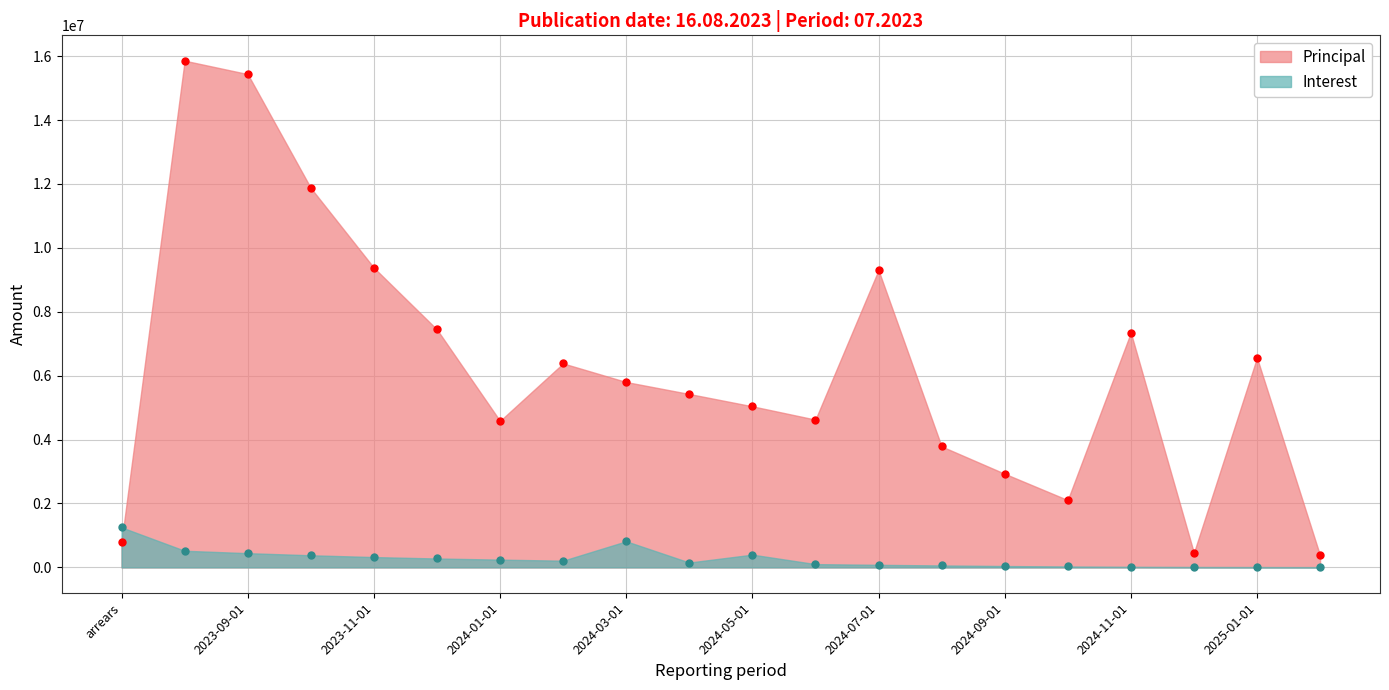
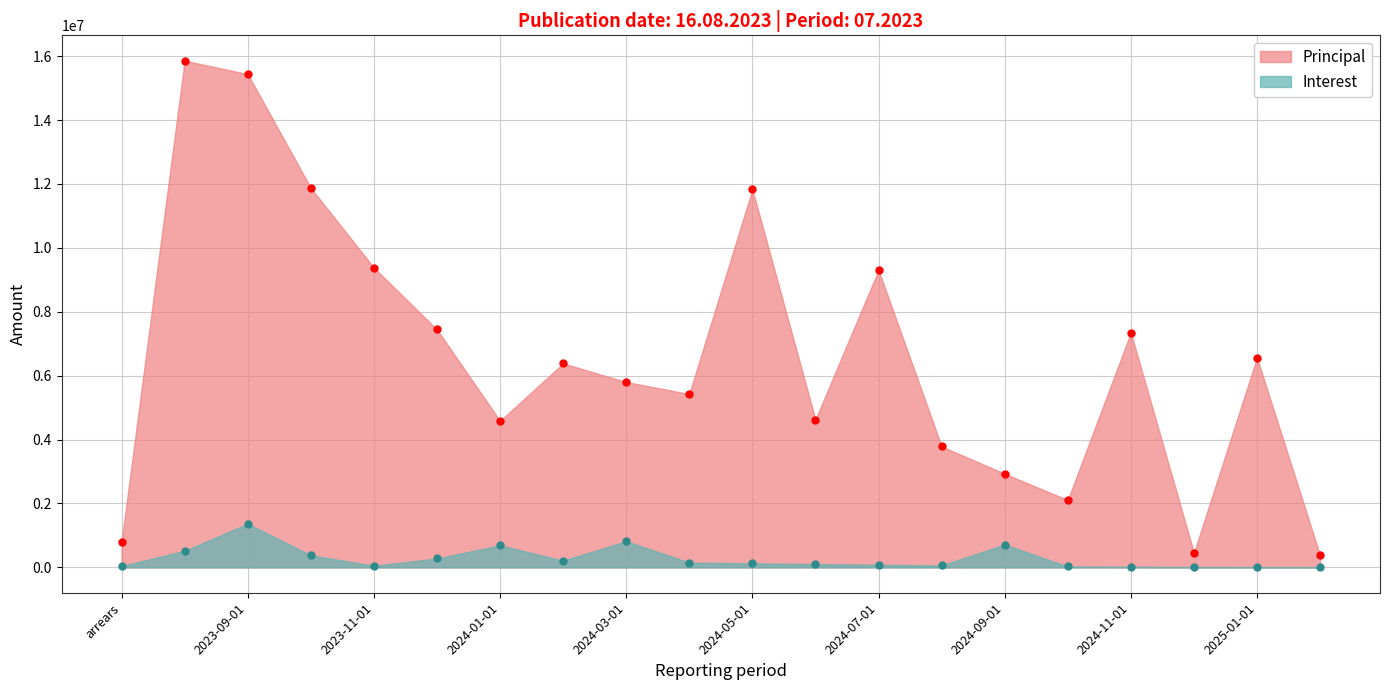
Interest, arrears: 1300000 -> 0
Interest, 2023-09-01: 400000 -> 1400000
Interest, 2023-11-01: 300000 -> 100000
Interest, 2024-01-01: 200000 -> 700000
Principal, 2024-05-01: 5000000 -> 11800000
Interest, 2024-05-01: 400000 -> 100000
Interest, 2024-09-01: 0 -> 700000
